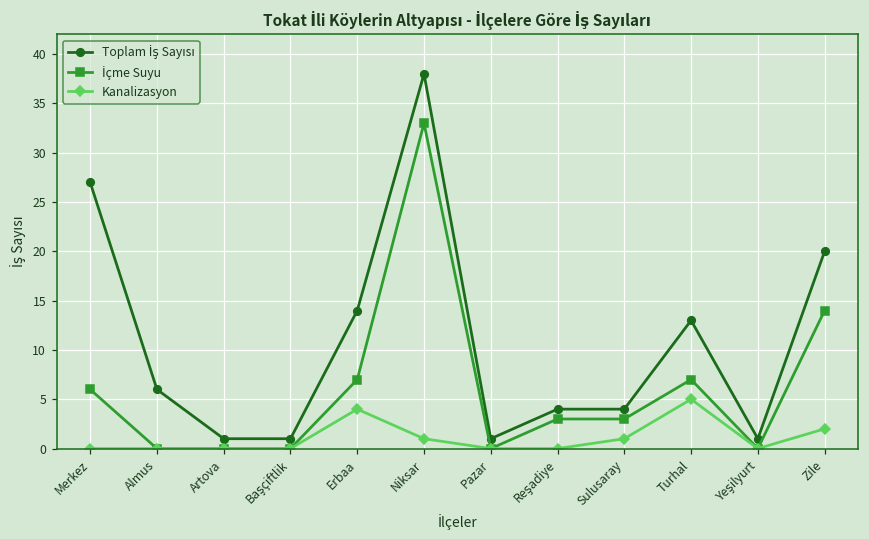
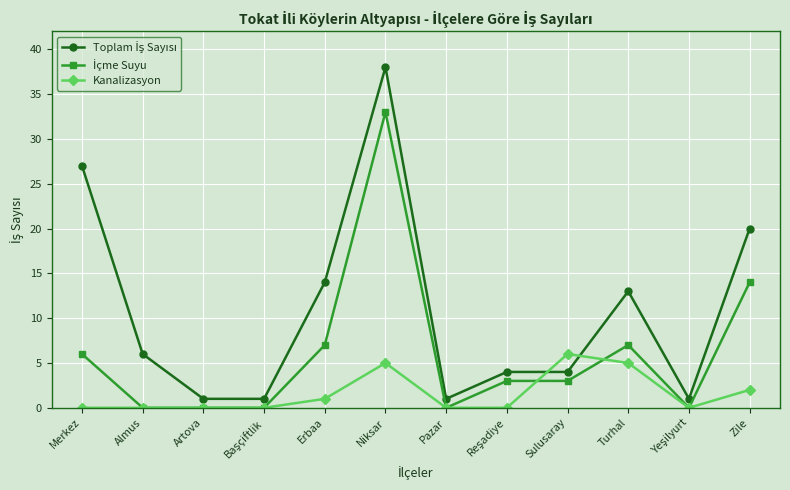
Kanalizasyon, Erbaa: 4 -> 1
Kanalizasyon, Niksar: 1 -> 5
Kanalizasyon, Sulusaray: 1 -> 6
